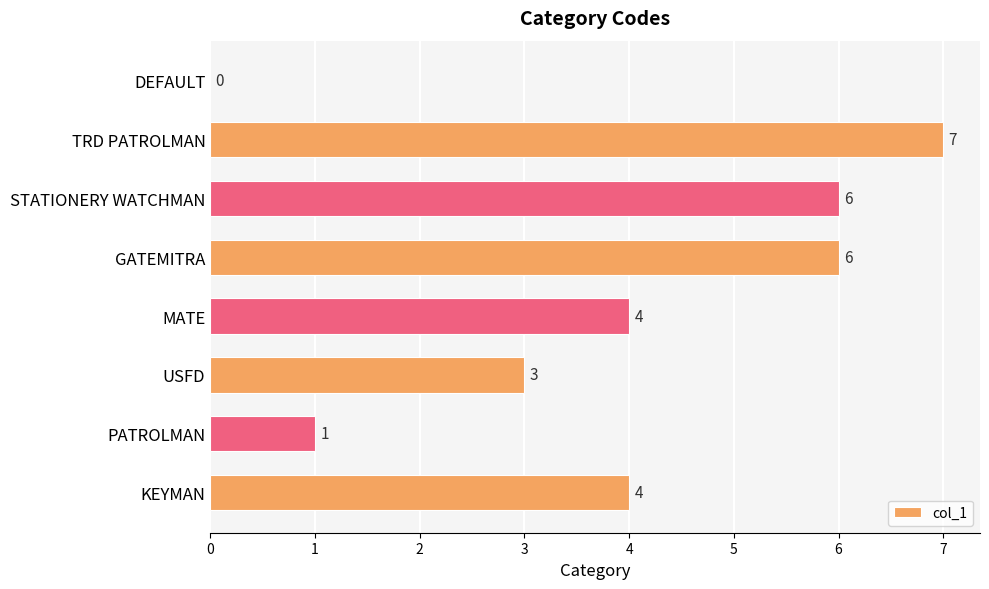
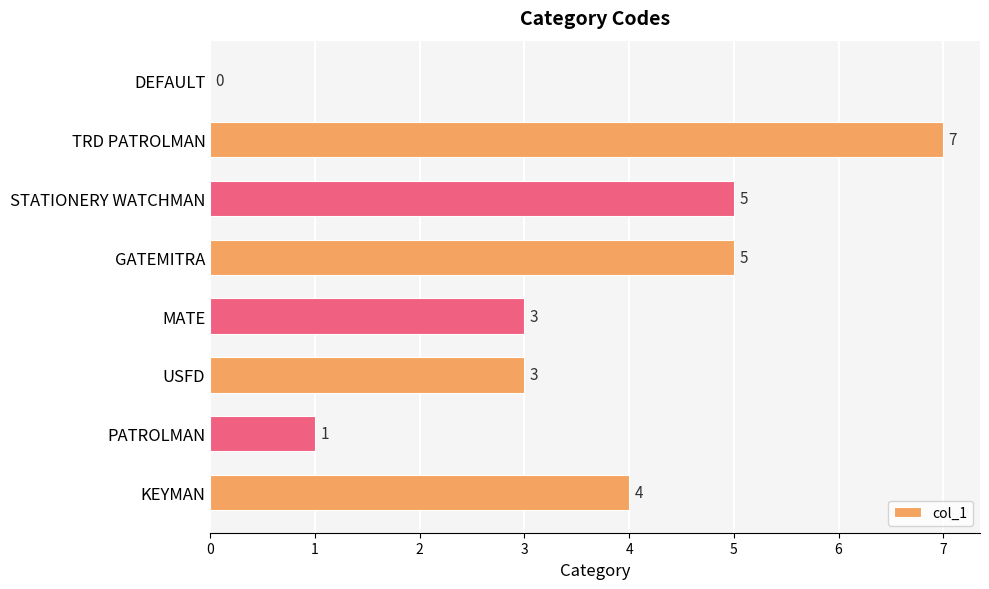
STATIONERY WATCHMAN: 6 -> 5
GATEMITRA: 6 -> 5
MATE: 4 -> 3
